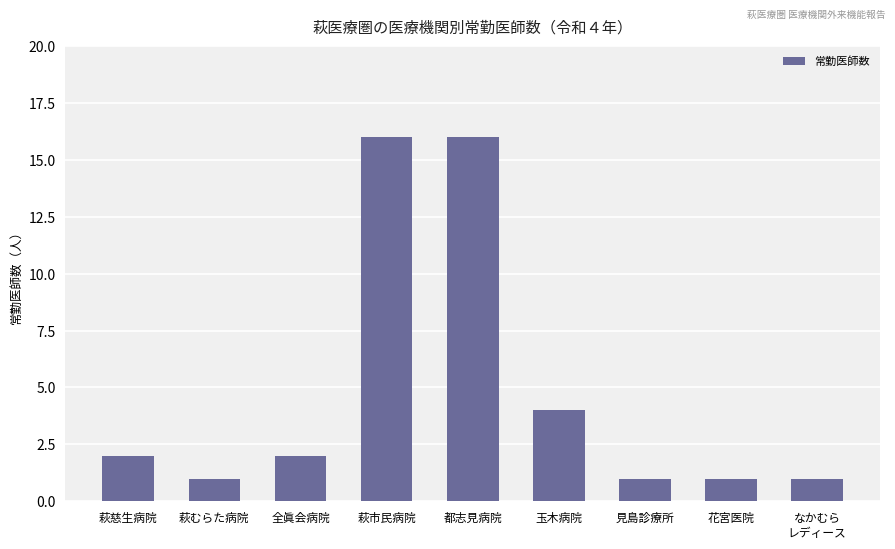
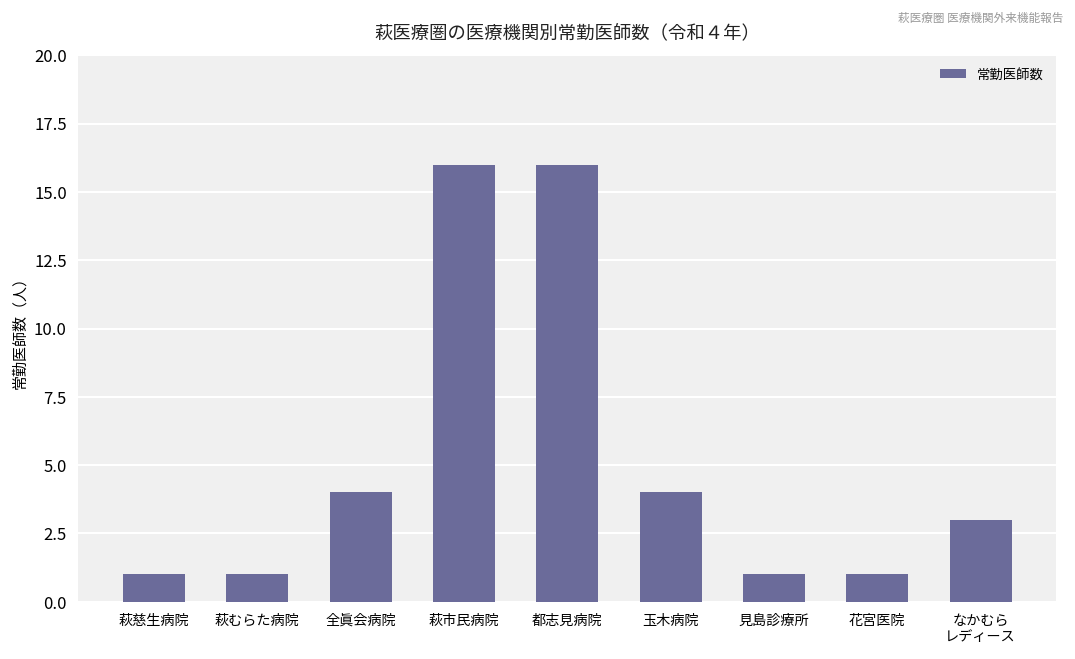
萩慈生病院: 2 -> 1
全眞会病院: 2 -> 4
なかむら レディース: 1 -> 3
